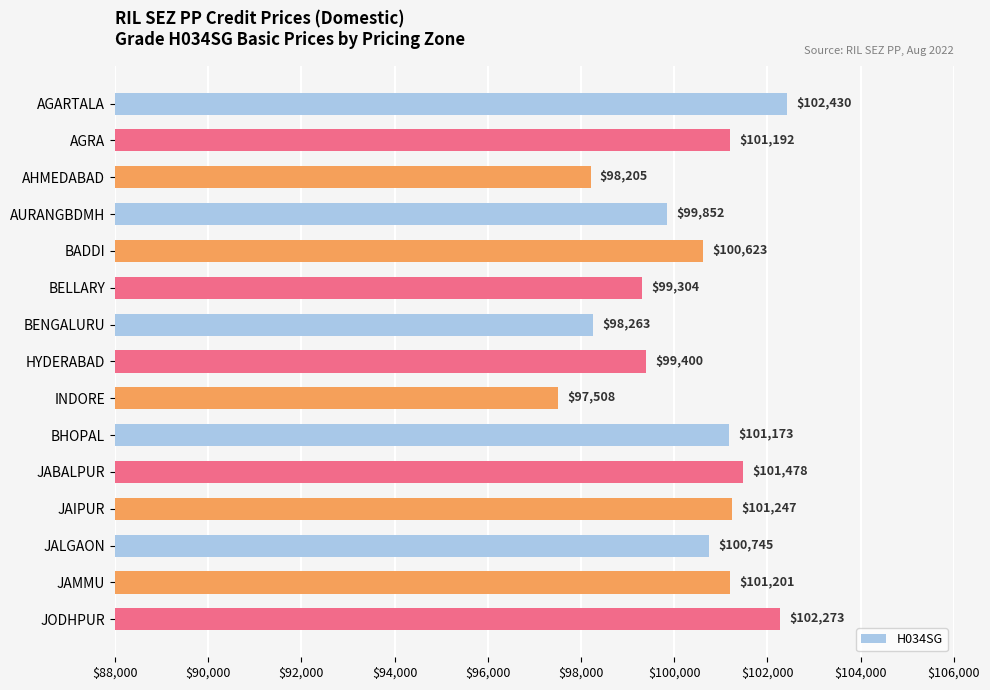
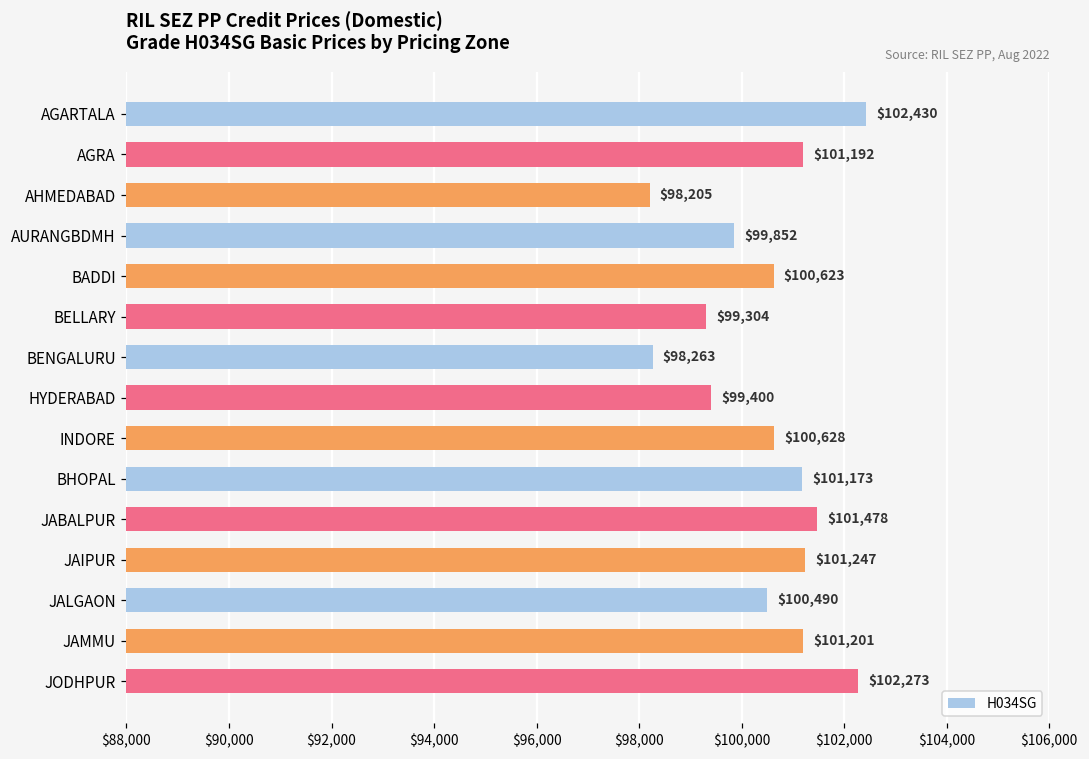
INDORE: $97,508 -> $100,628
JALGAON: $100,745 -> $100,490
